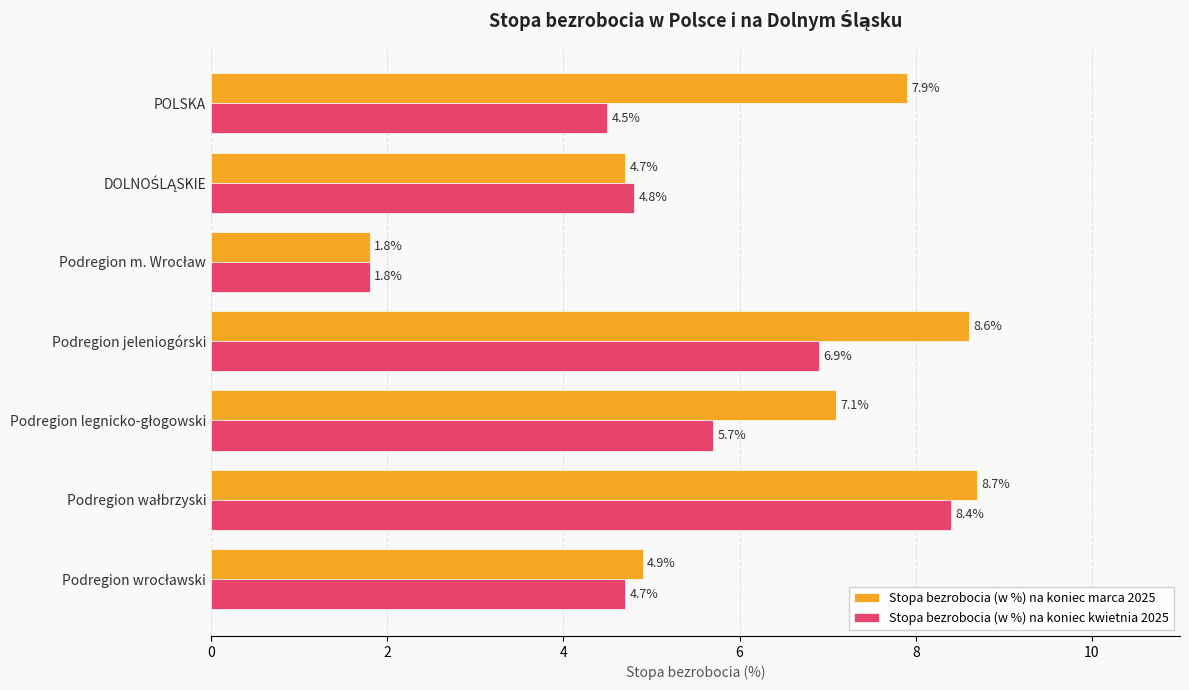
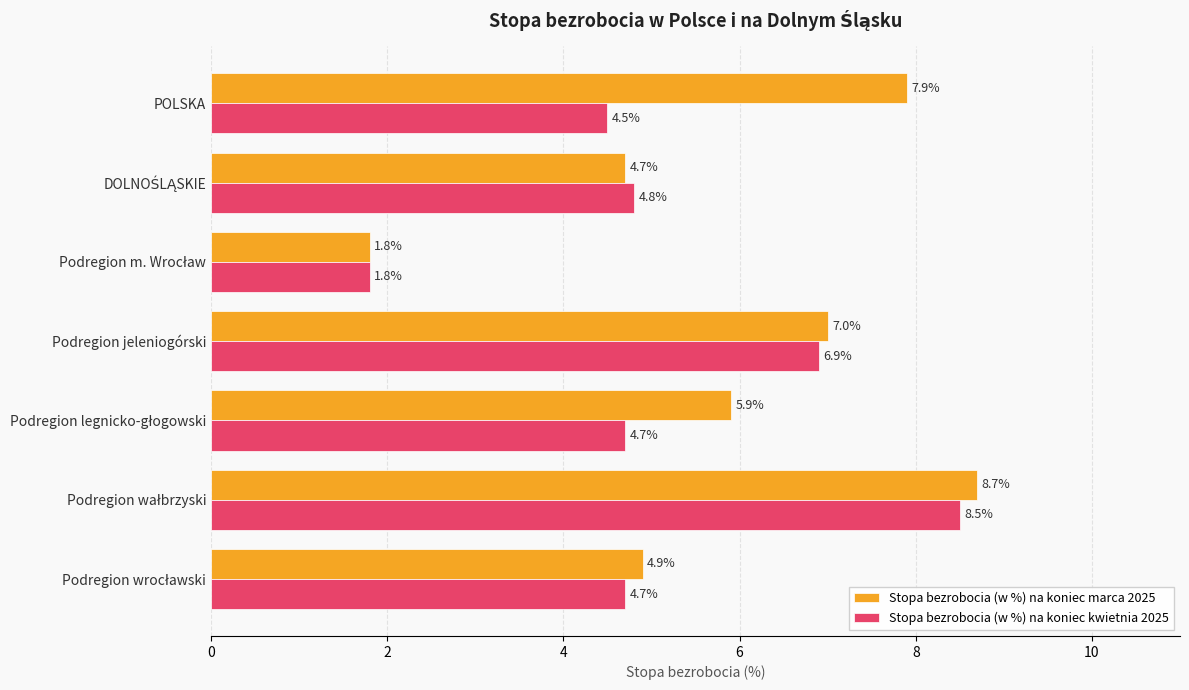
Stopa bezrobocia (w %) na koniec marca 2025, Podregion jeleniogórski: 8.6% -> 7.0%
Stopa bezrobocia (w %) na koniec marca 2025, Podregion legnicko-głogowski: 7.1% -> 5.9%
Stopa bezrobocia (w %) na koniec kwietnia 2025, Podregion legnicko-głogowski: 5.7% -> 4.7%
Stopa bezrobocia (w %) na koniec kwietnia 2025, Podregion wałbrzyski: 8.4% -> 8.5%
